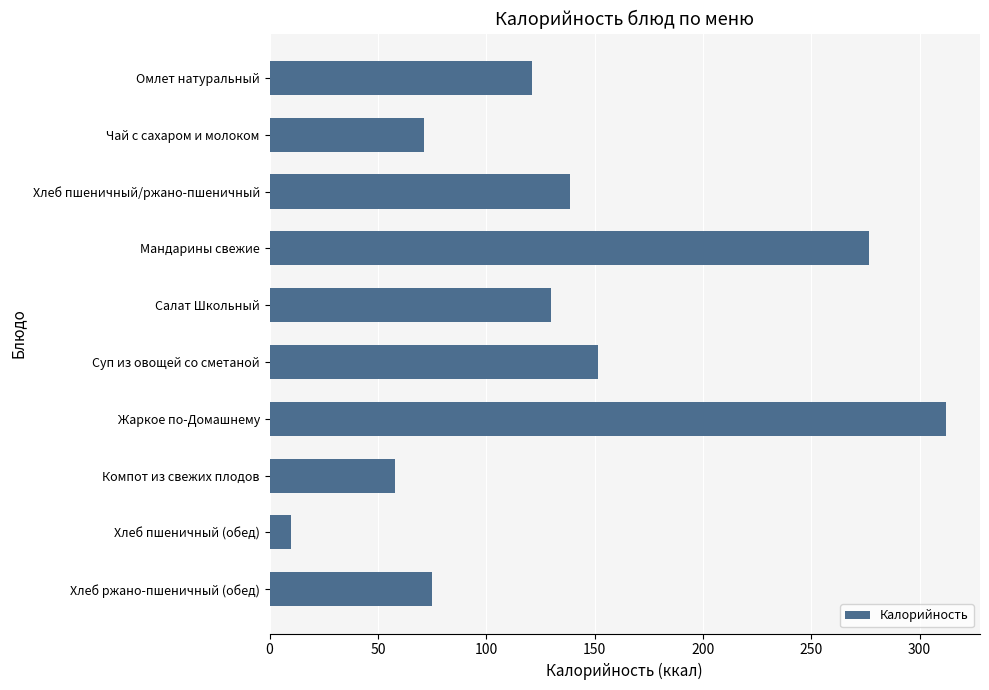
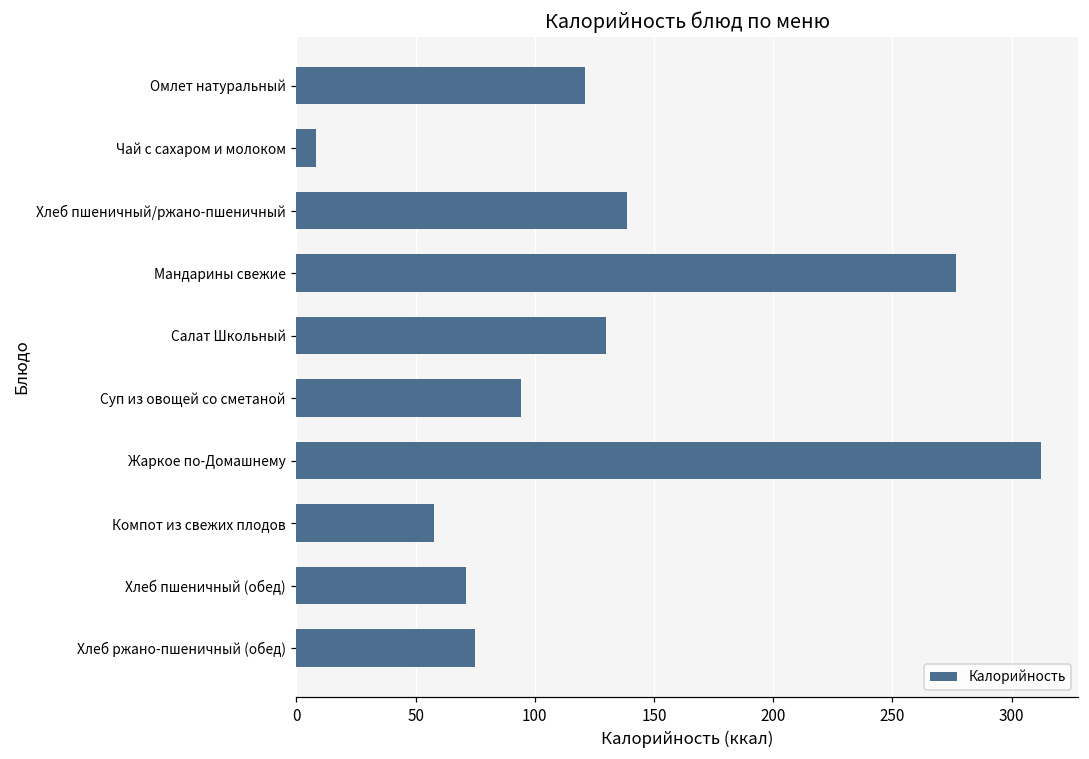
Чай с сахаром и молоком: 71 -> 8
Суп из овощей со сметаной: 152 -> 94
Хлеб пшеничный (обед): 10 -> 71
